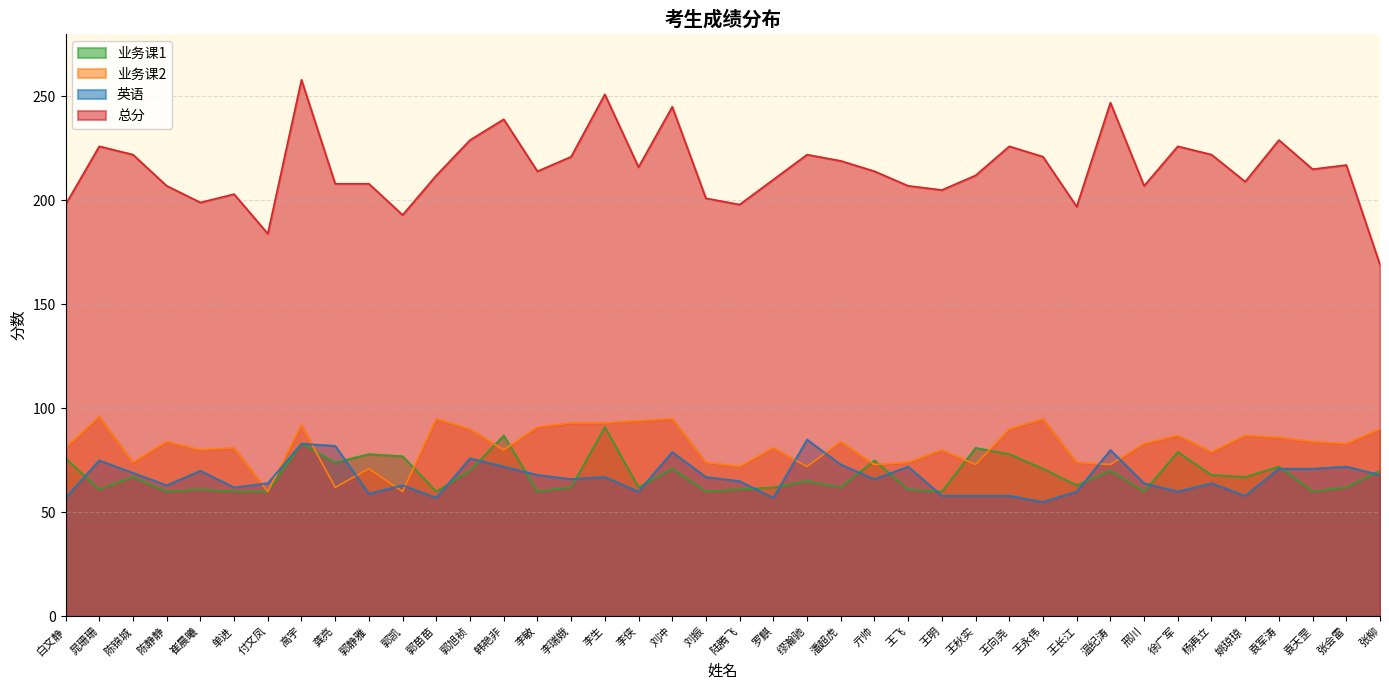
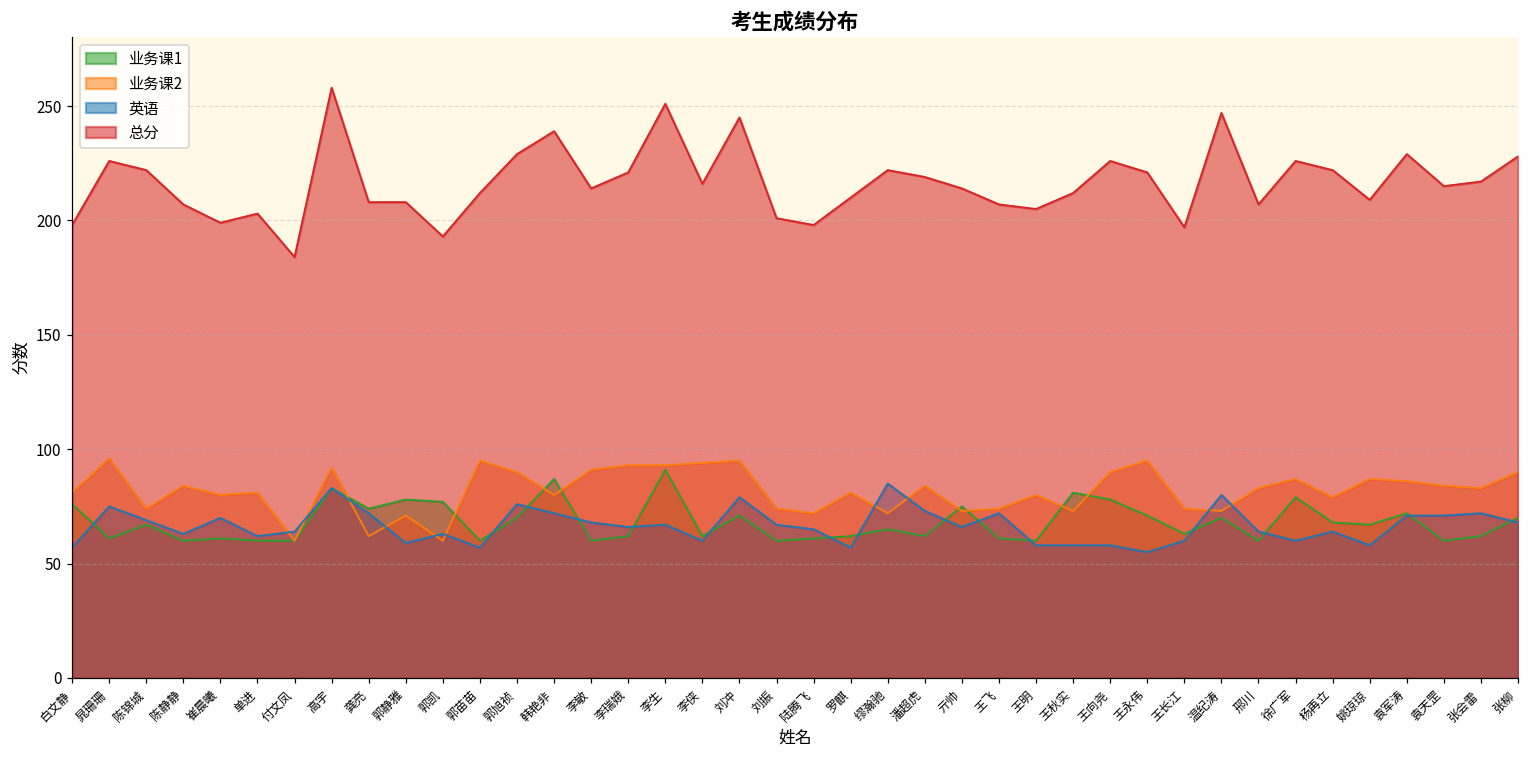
英语, 龚亮: 82 -> 72
总分, 张柳: 169 -> 228
